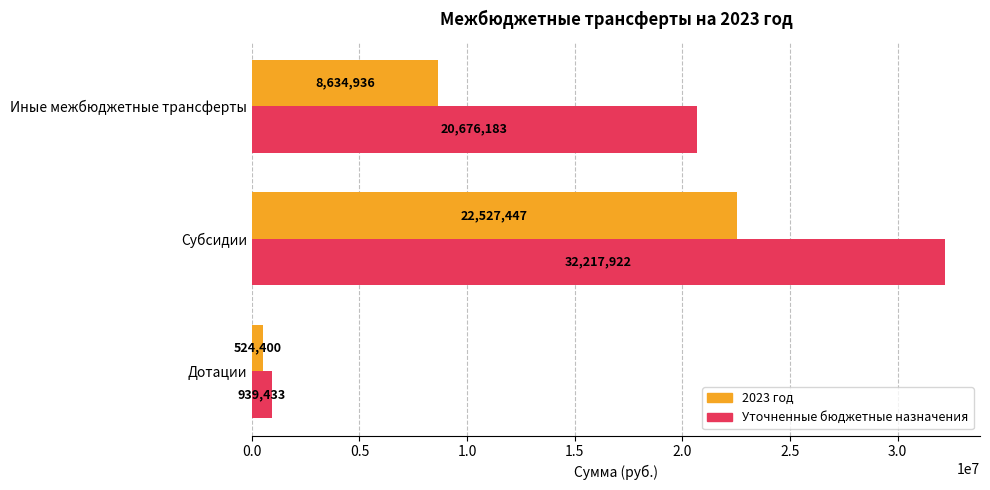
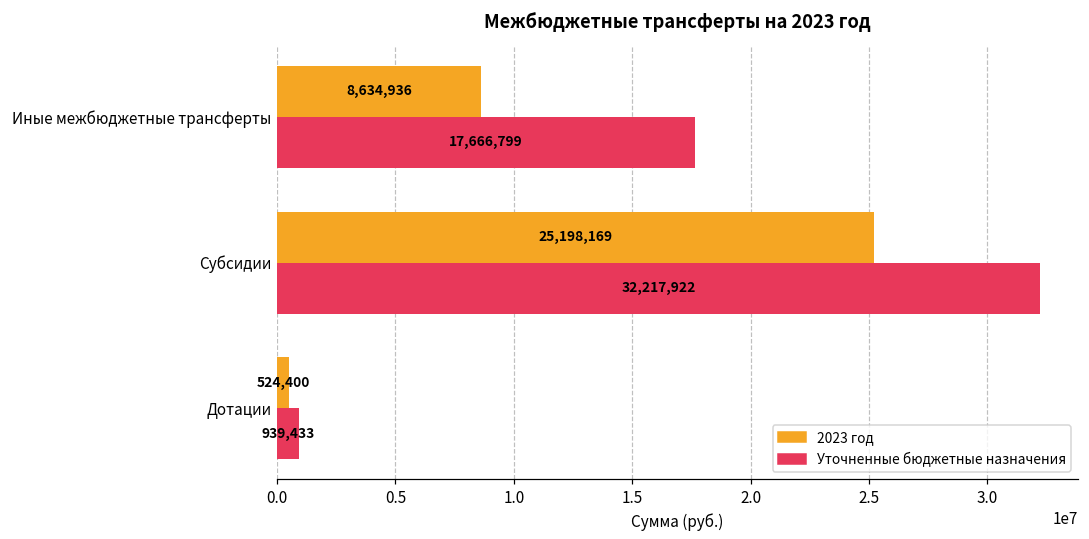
Уточненные бюджетные назначения, Иные межбюджетные трансферты: 20,676,183 -> 17,666,799
2023 год, Субсидии: 22,527,447 -> 25,198,169
